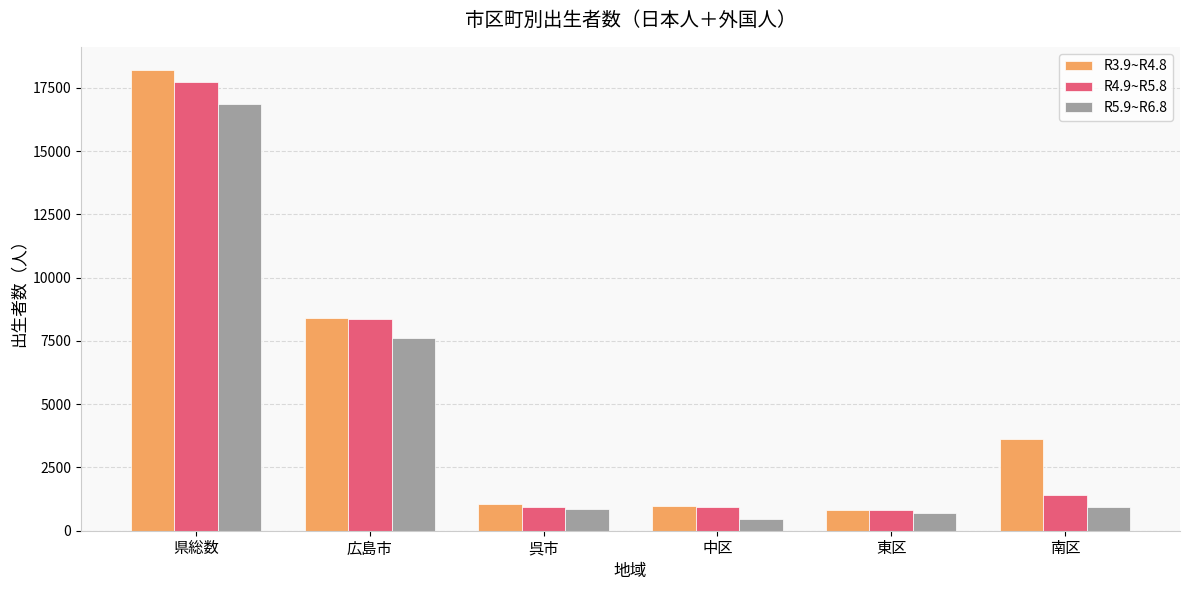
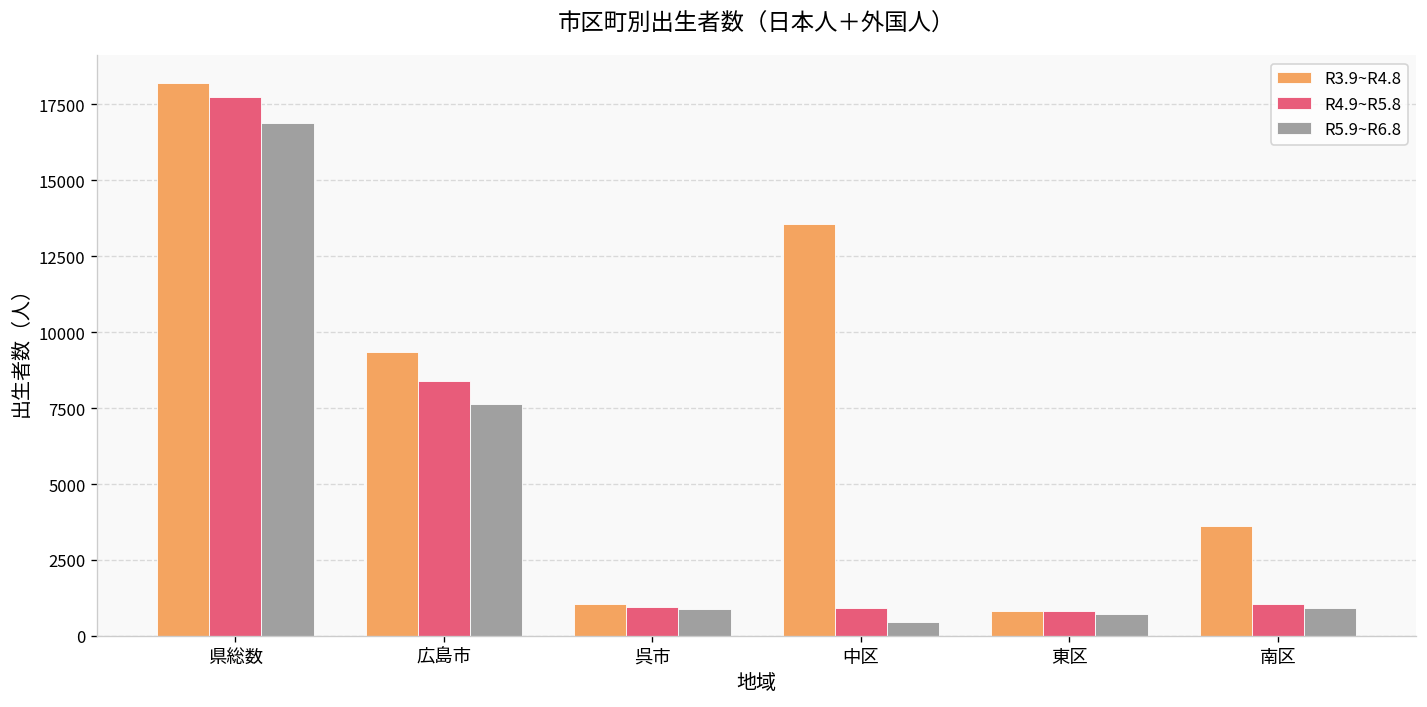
R3.9~R4.8, 広島市: 8400 -> 9400
R3.9~R4.8, 中区: 1000 -> 13600
R4.9~R5.8, 南区: 1400 -> 1000
